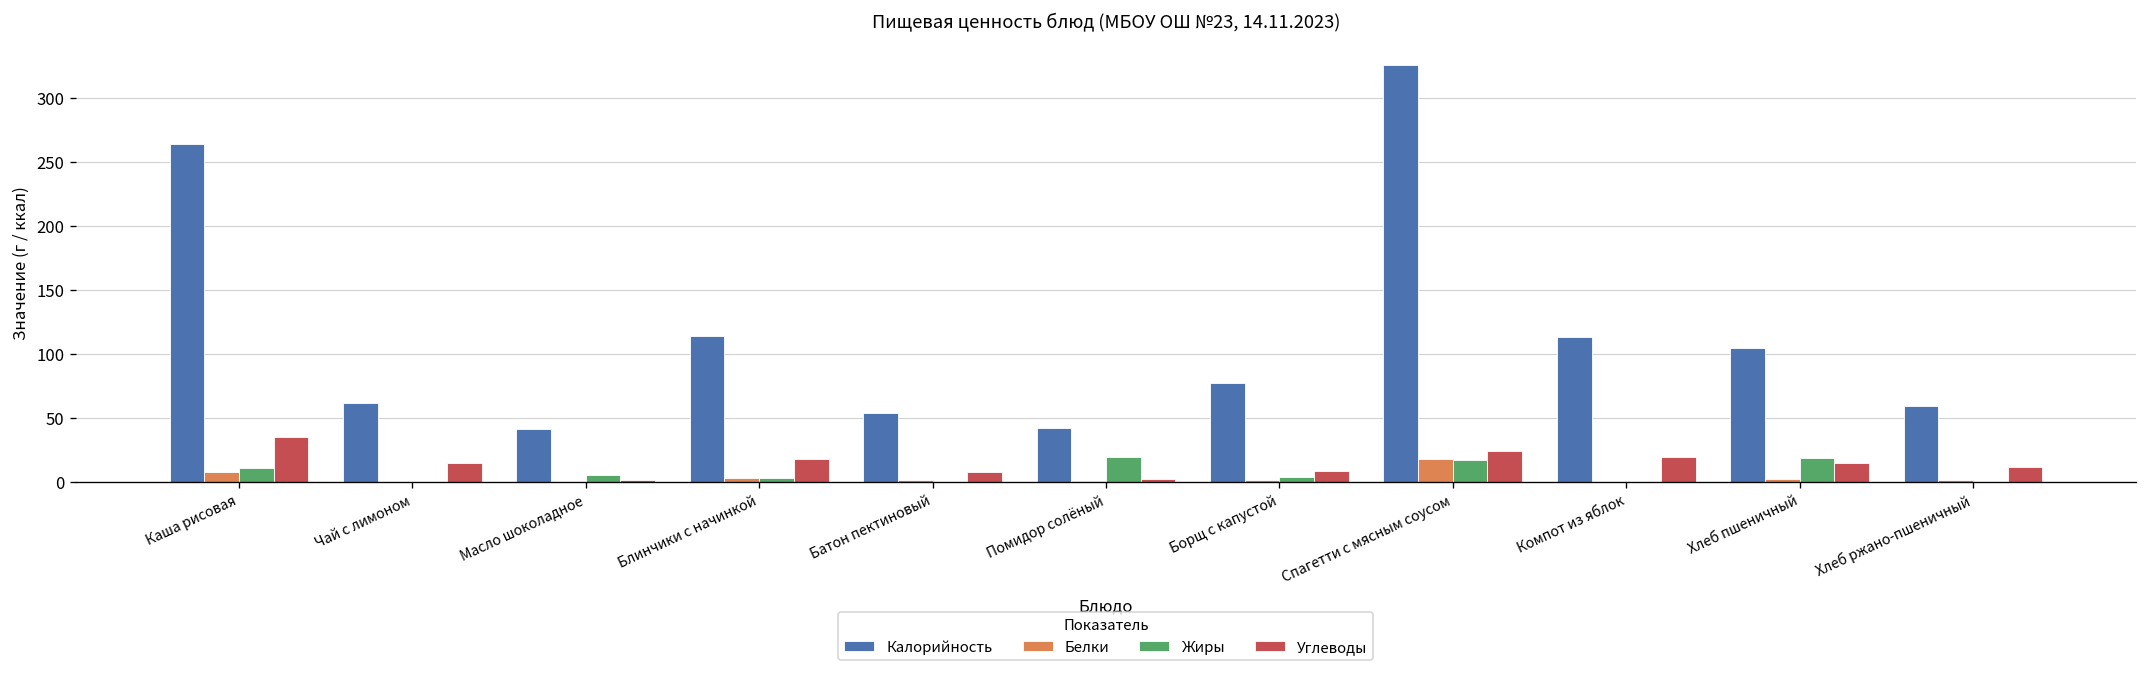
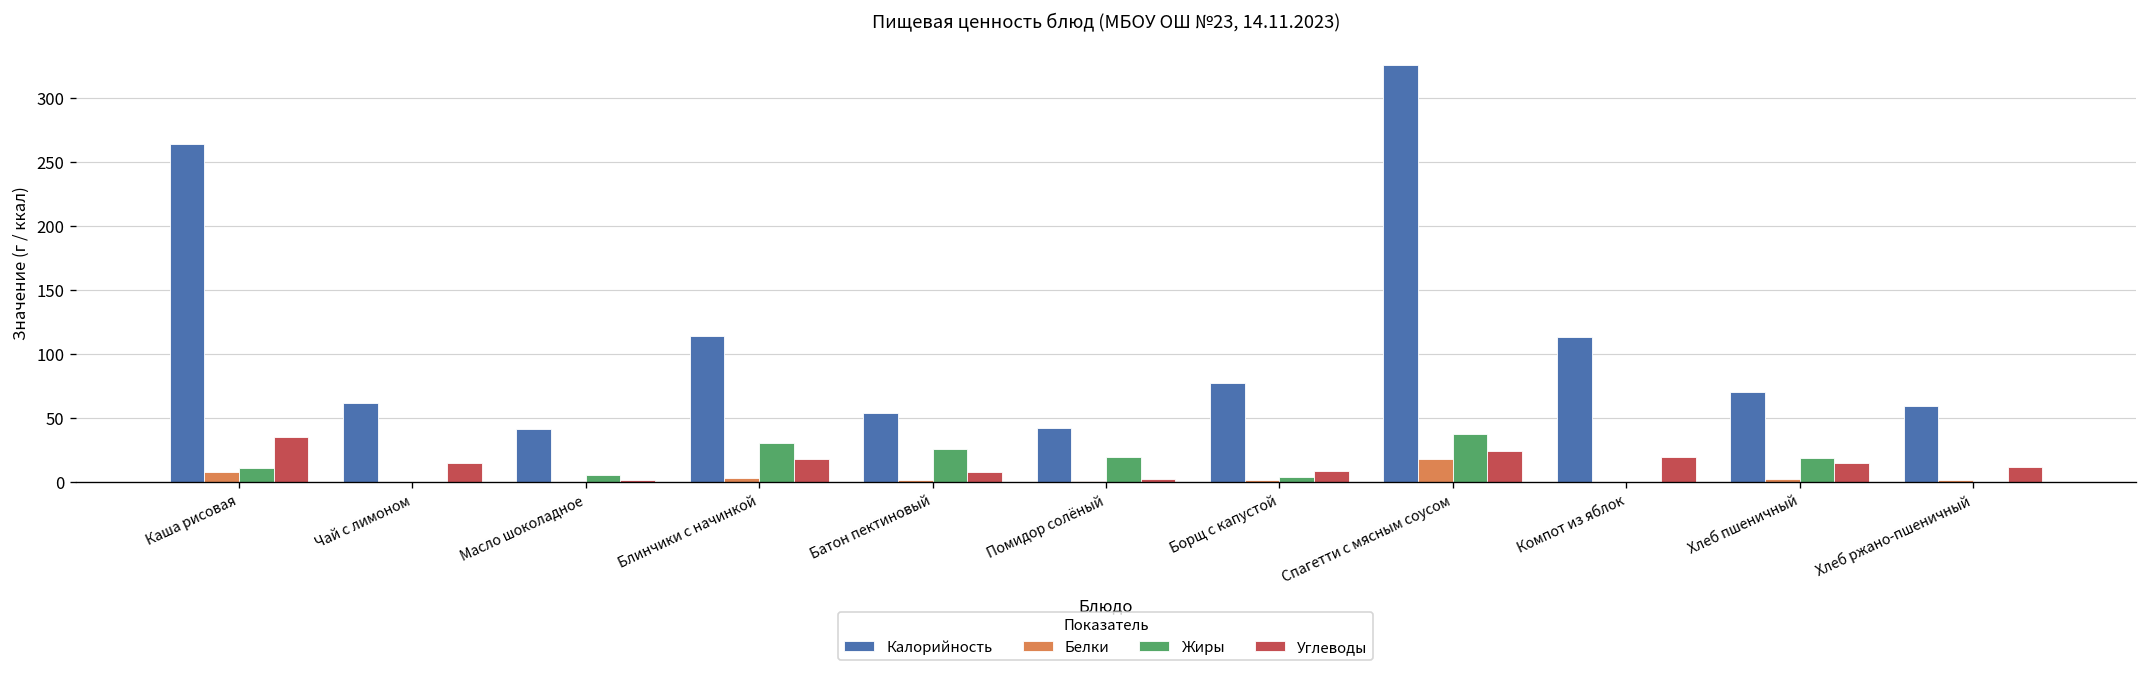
Жиры, Блинчики с начинкой: 3 -> 30
Жиры, Батон пектиновый: 0 -> 26
Жиры, Спагетти с мясным соусом: 17 -> 38
Калорийность, Хлеб пшеничный: 105 -> 71
